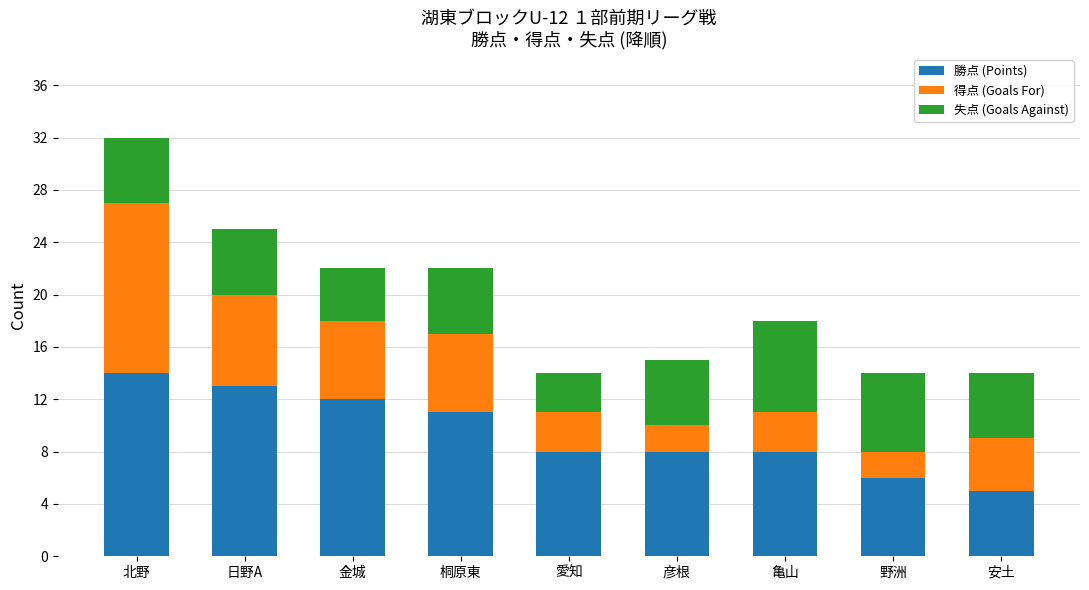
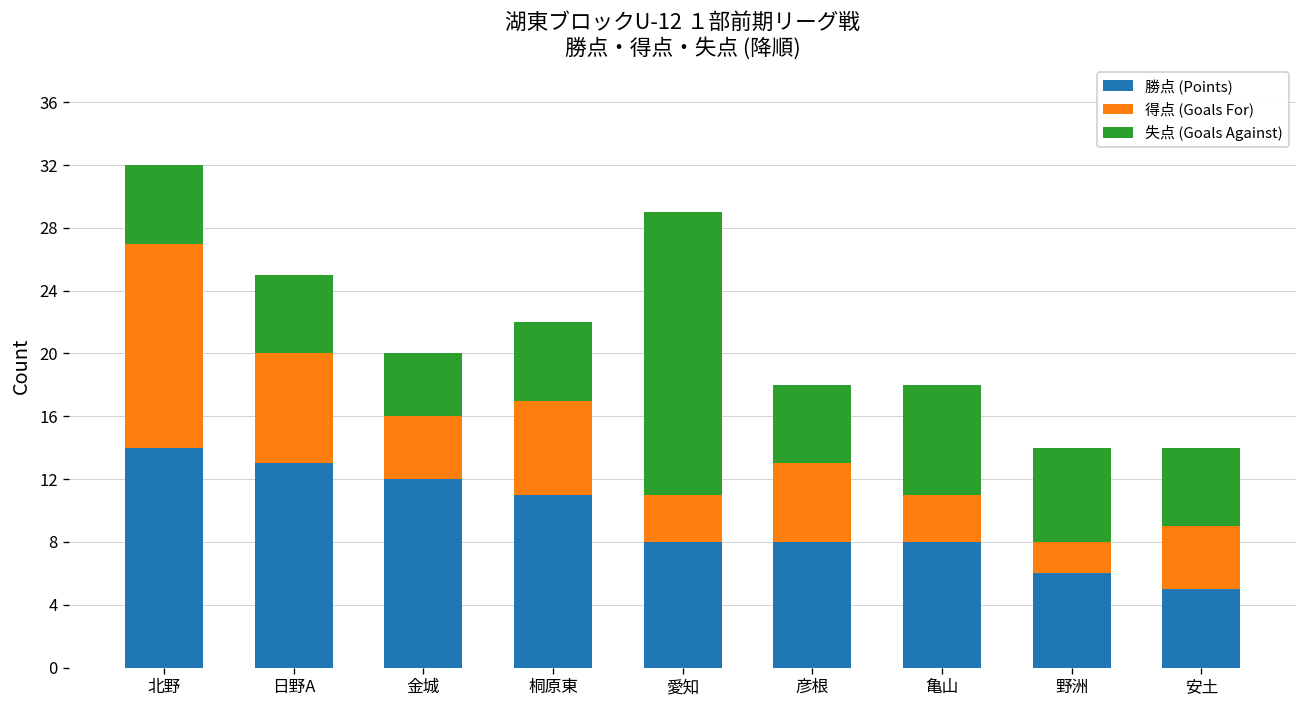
得点 (Goals For), 金城: 6 -> 4
失点 (Goals Against), 愛知: 3 -> 18
得点 (Goals For), 彦根: 2 -> 5
